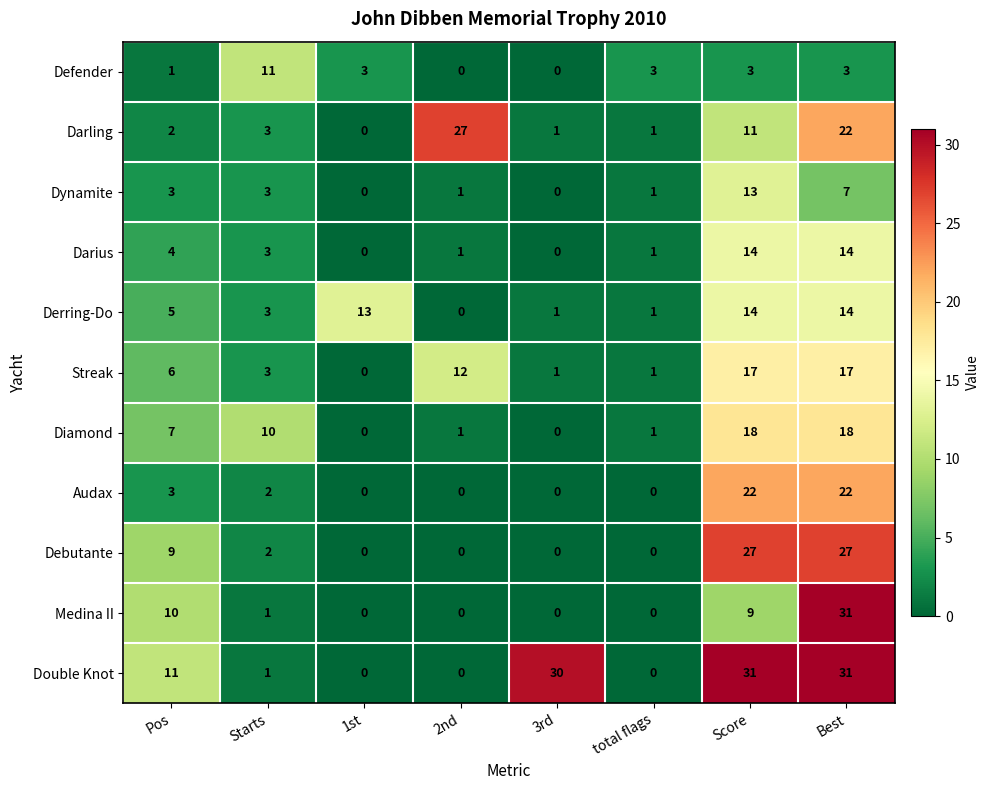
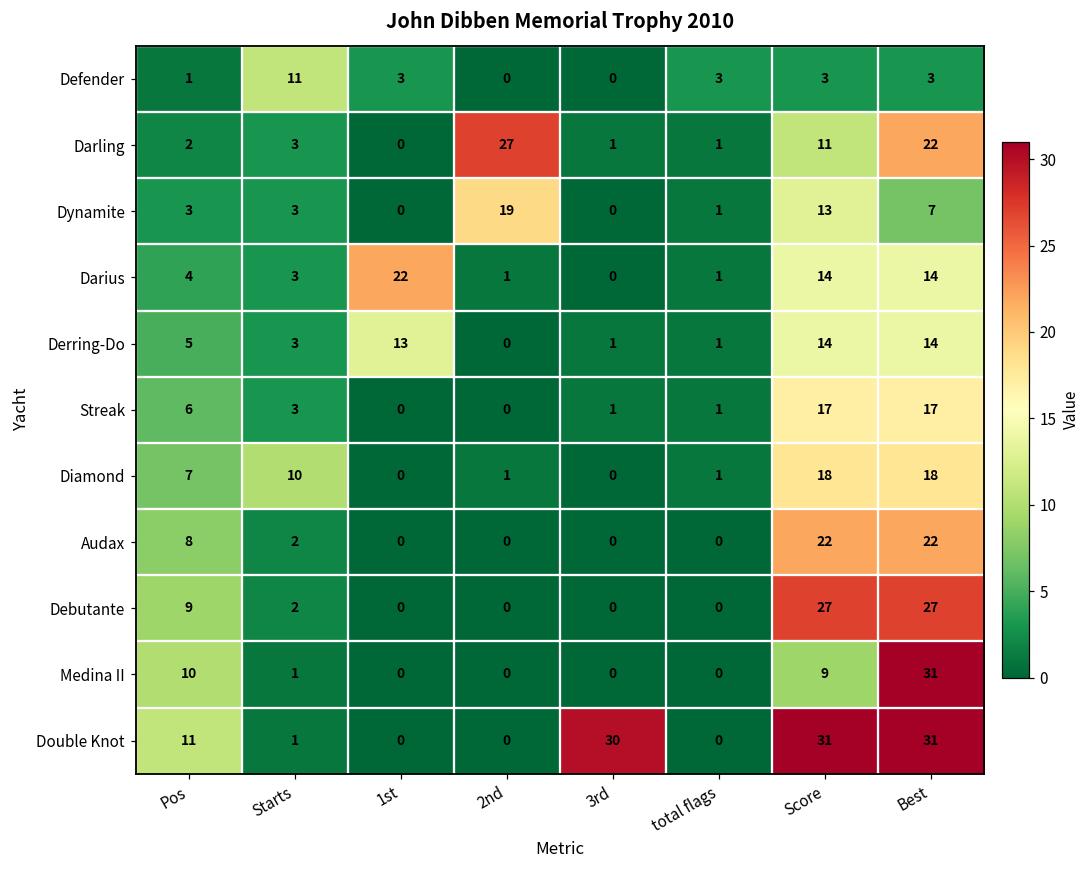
Dynamite, 2nd: 1 -> 19
Darius, 1st: 0 -> 22
Streak, 2nd: 12 -> 0
Audax, Pos: 3 -> 8
